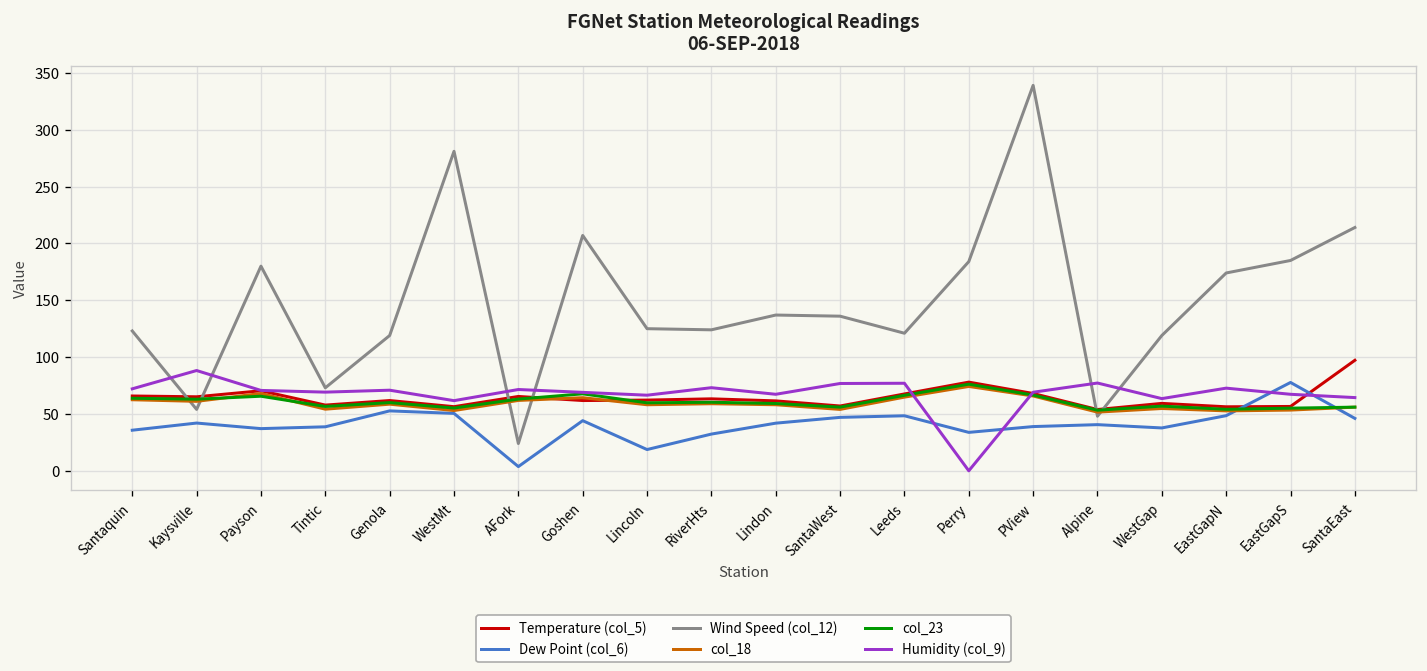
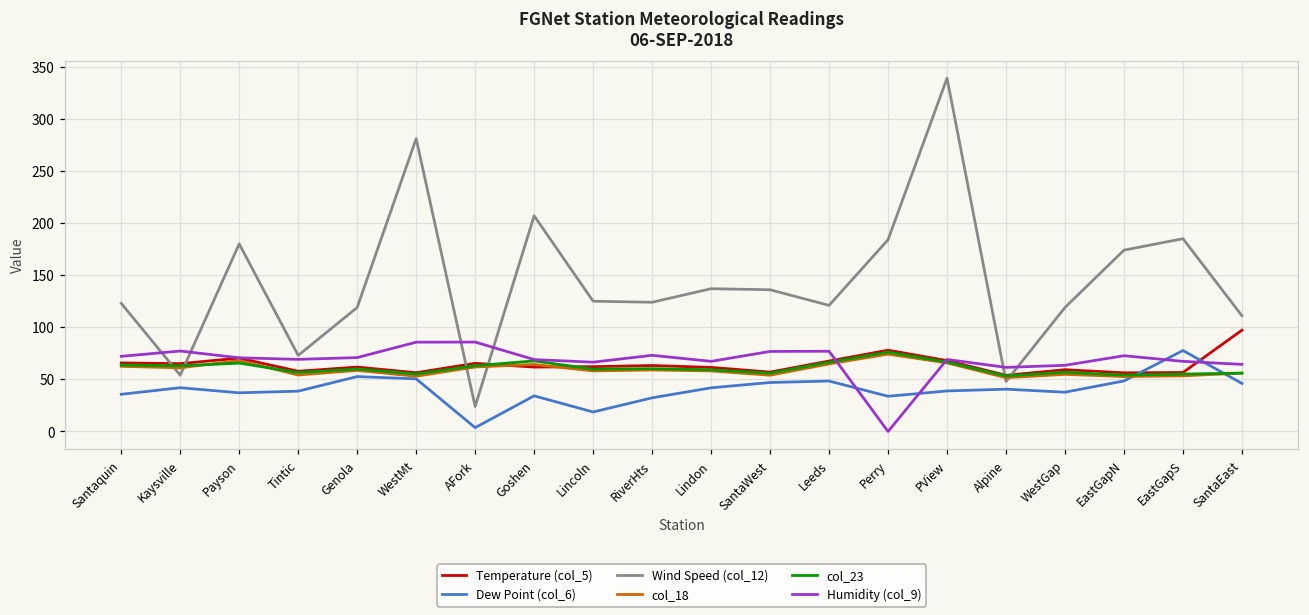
Humidity (col_9), Kaysville: 90 -> 80
Humidity (col_9), WestMt: 60 -> 90
Humidity (col_9), AFork: 70 -> 90
Dew Point (col_6), Goshen: 40 -> 30
Humidity (col_9), Alpine: 80 -> 60
Wind Speed (col_12), SantaEast: 210 -> 110
